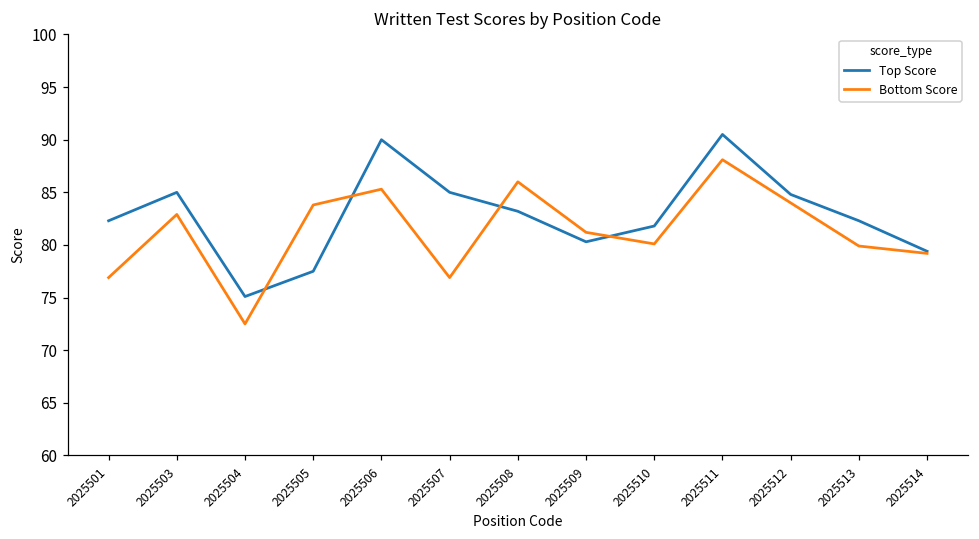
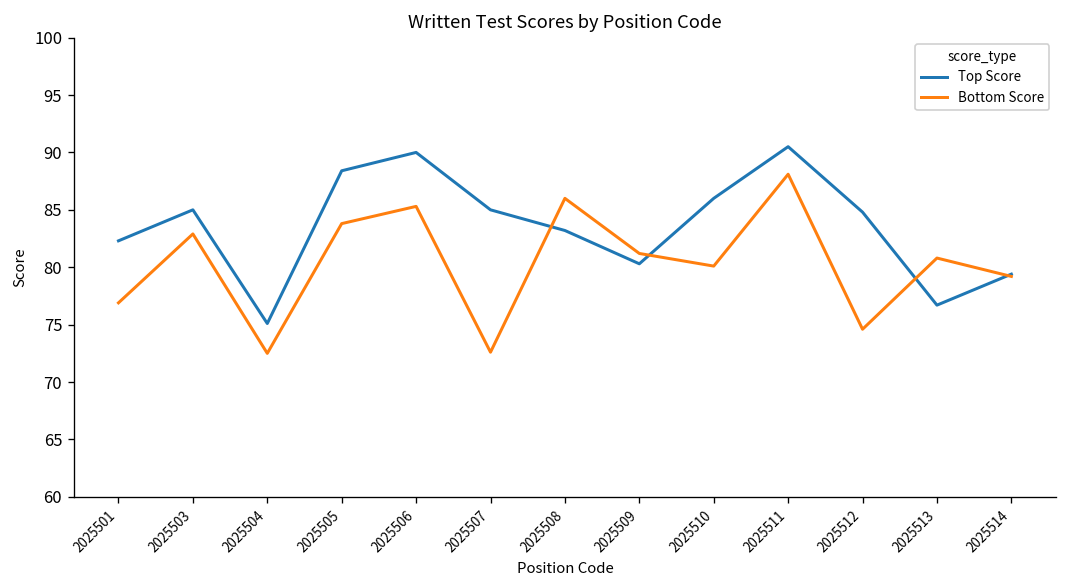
Top Score, 2025505: 78 -> 88
Bottom Score, 2025507: 77 -> 73
Top Score, 2025510: 82 -> 86
Bottom Score, 2025512: 84 -> 75
Top Score, 2025513: 82 -> 77
Bottom Score, 2025513: 80 -> 81
